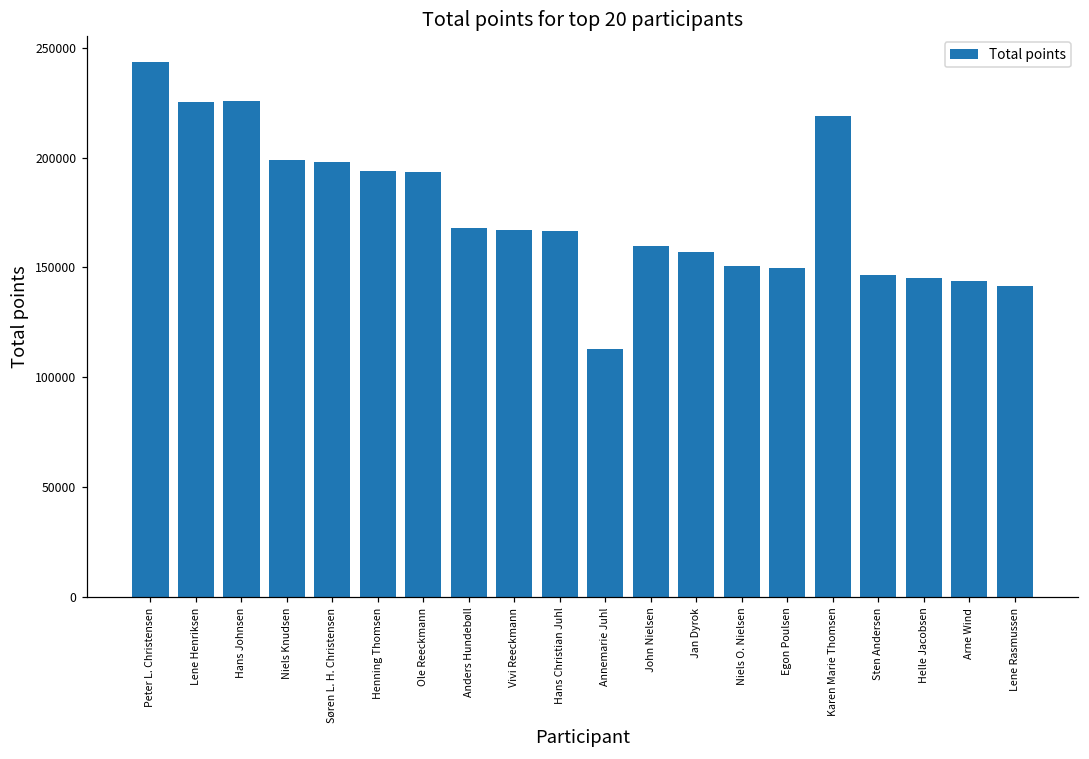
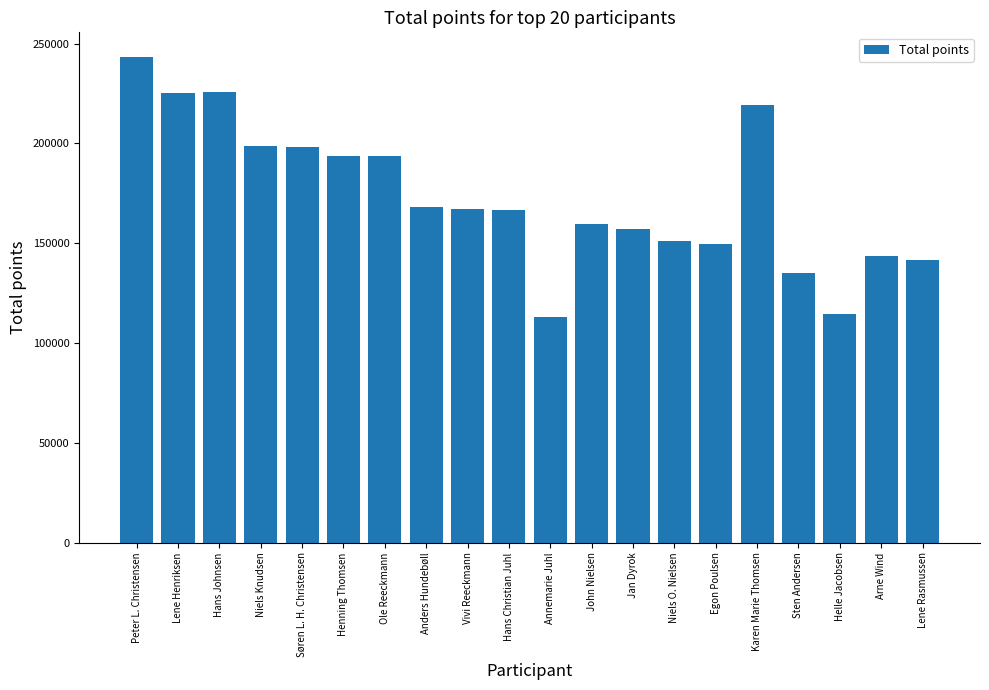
Sten Andersen: 147000 -> 135000
Helle Jacobsen: 145000 -> 114000
